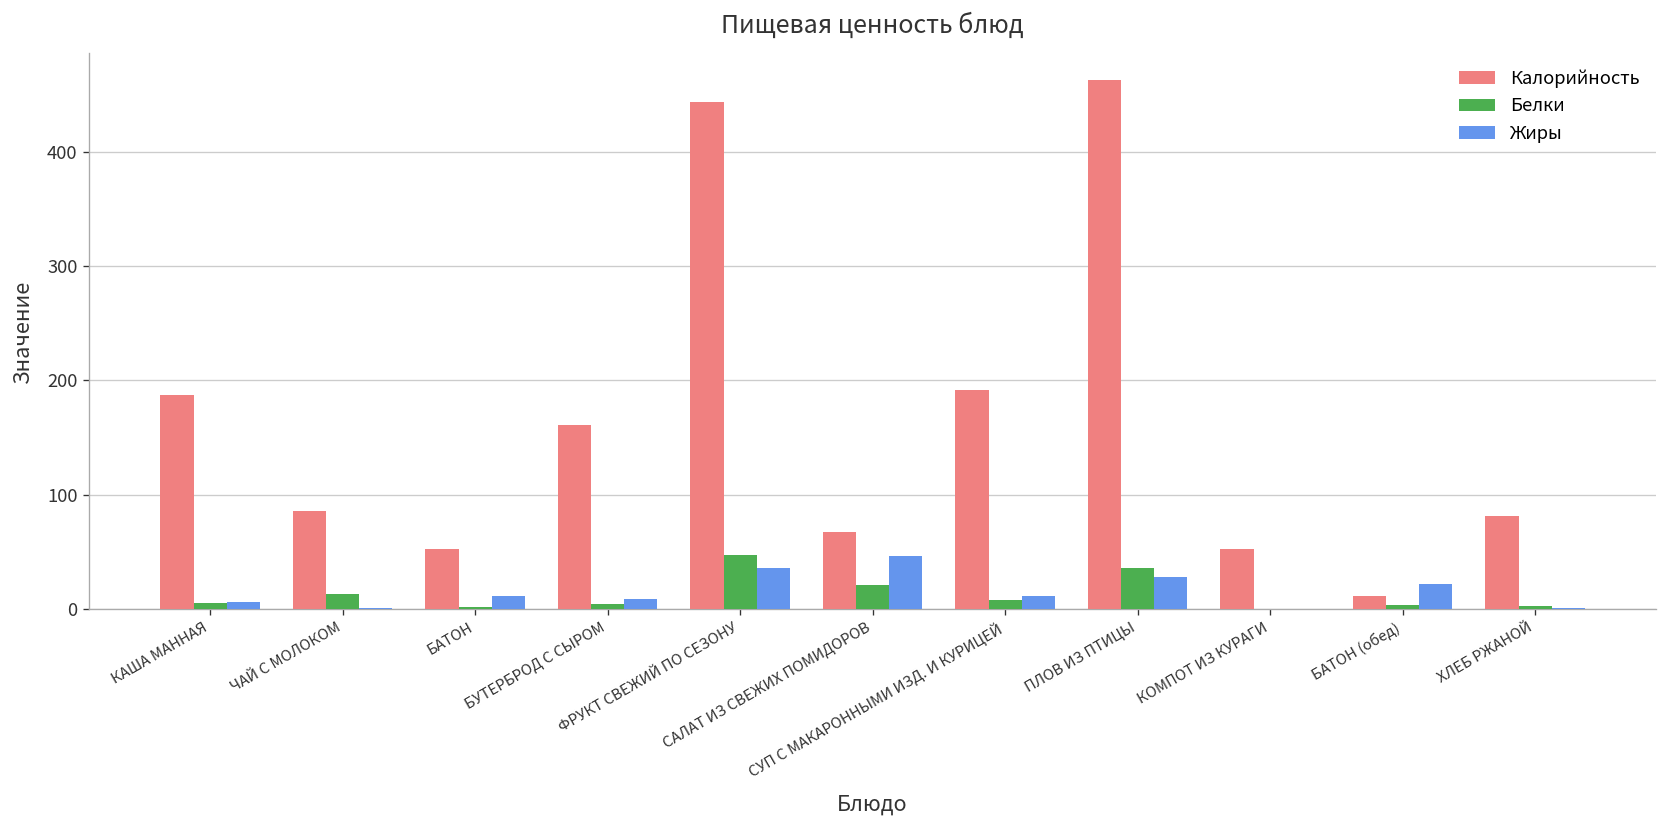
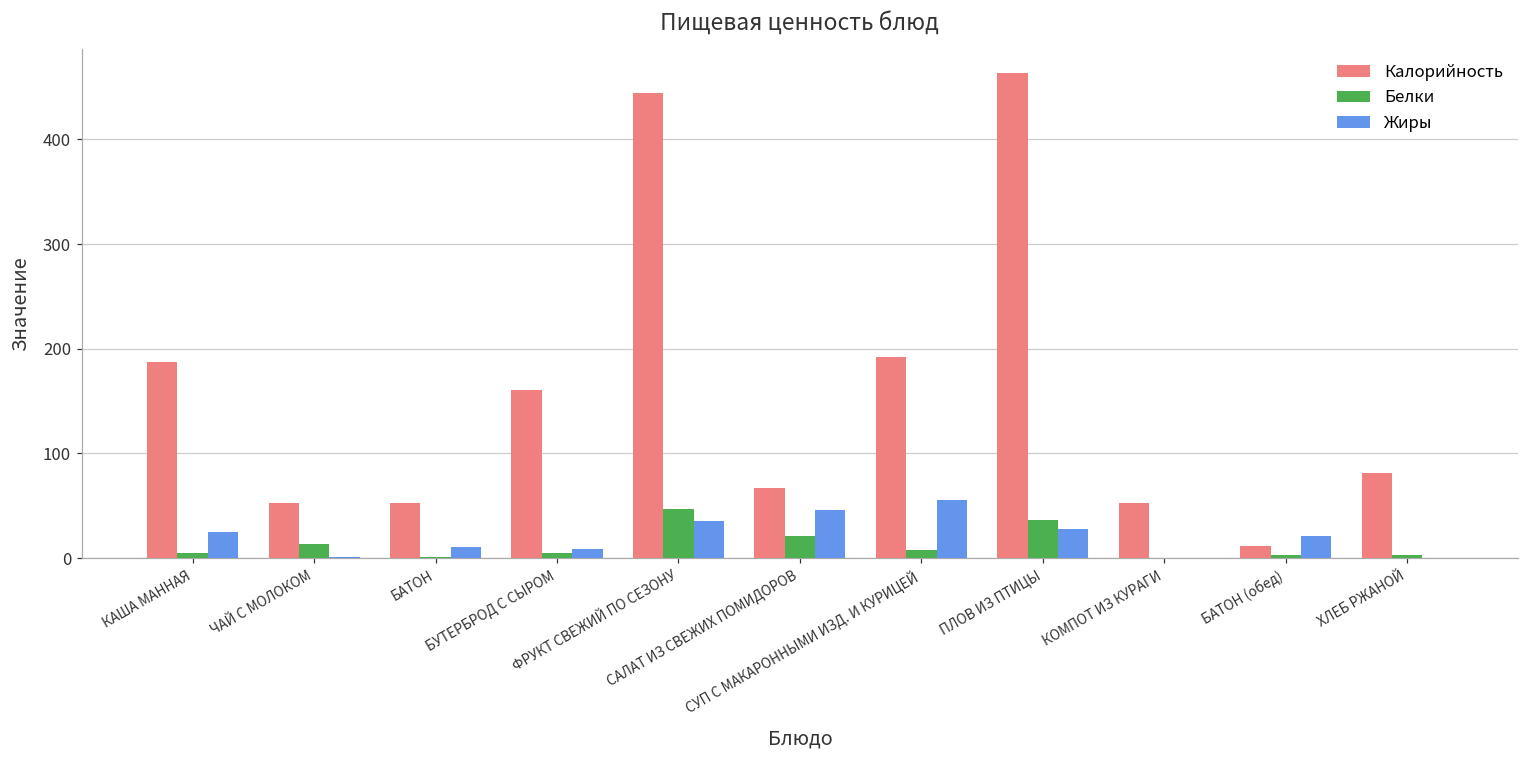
Жиры, КАША МАННАЯ: 10 -> 20
Калорийность, ЧАЙ С МОЛОКОМ: 90 -> 50
Жиры, СУП С МАКАРОННЫМИ ИЗД. И КУРИЦЕЙ: 10 -> 60
